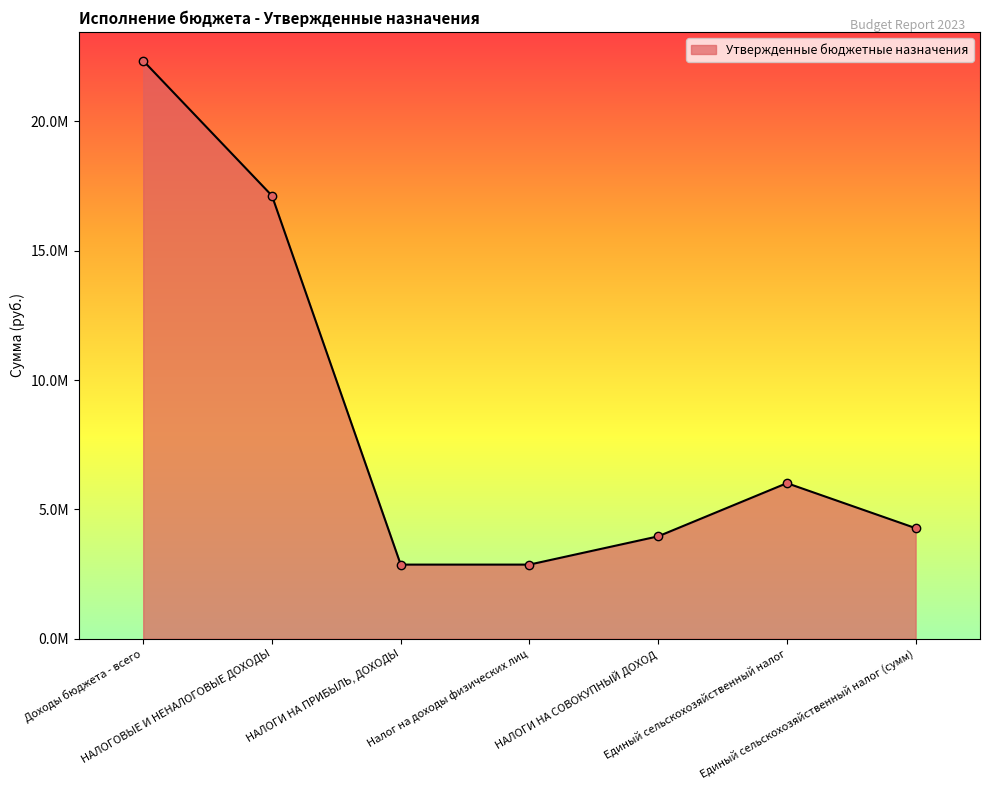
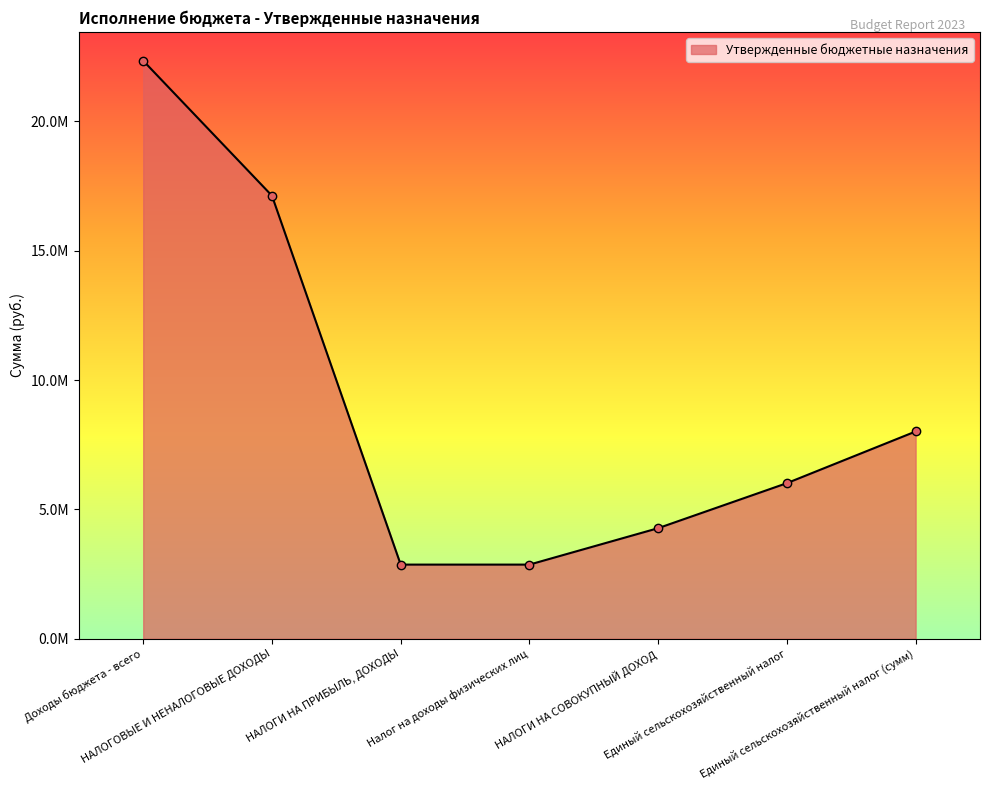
НАЛОГИ НА СОВОКУПНЫЙ ДОХОД: 4000000 -> 4300000
Единый сельскохозяйственный налог (сумм): 4300000 -> 8000000
